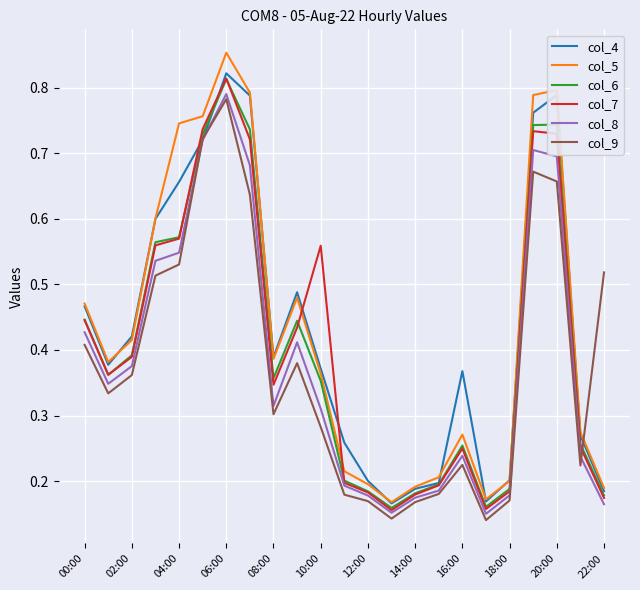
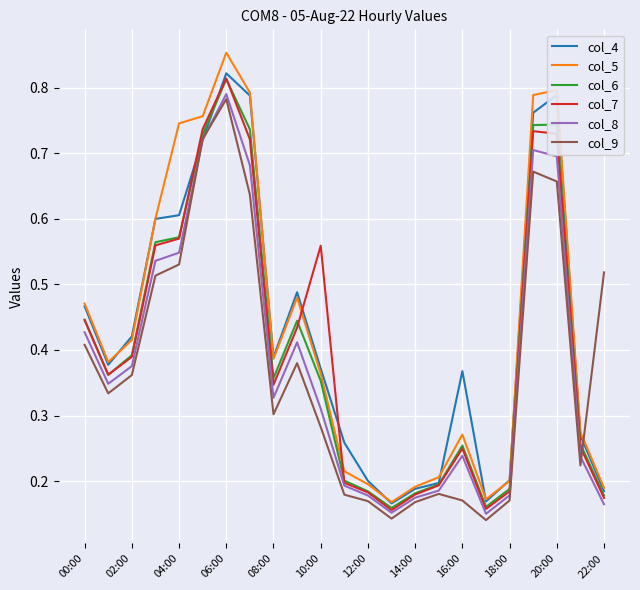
col_4, 04:00: 0.66 -> 0.61
col_8, 08:00: 0.31 -> 0.33
col_9, 16:00: 0.22 -> 0.17
